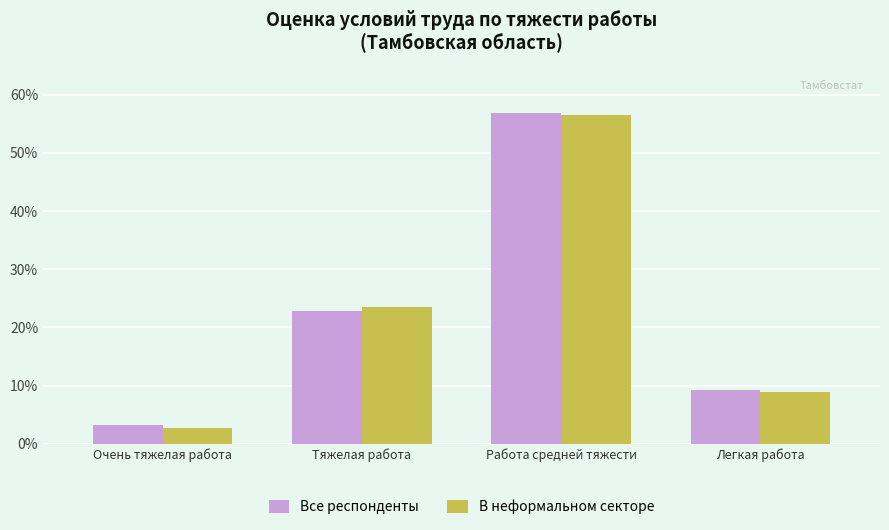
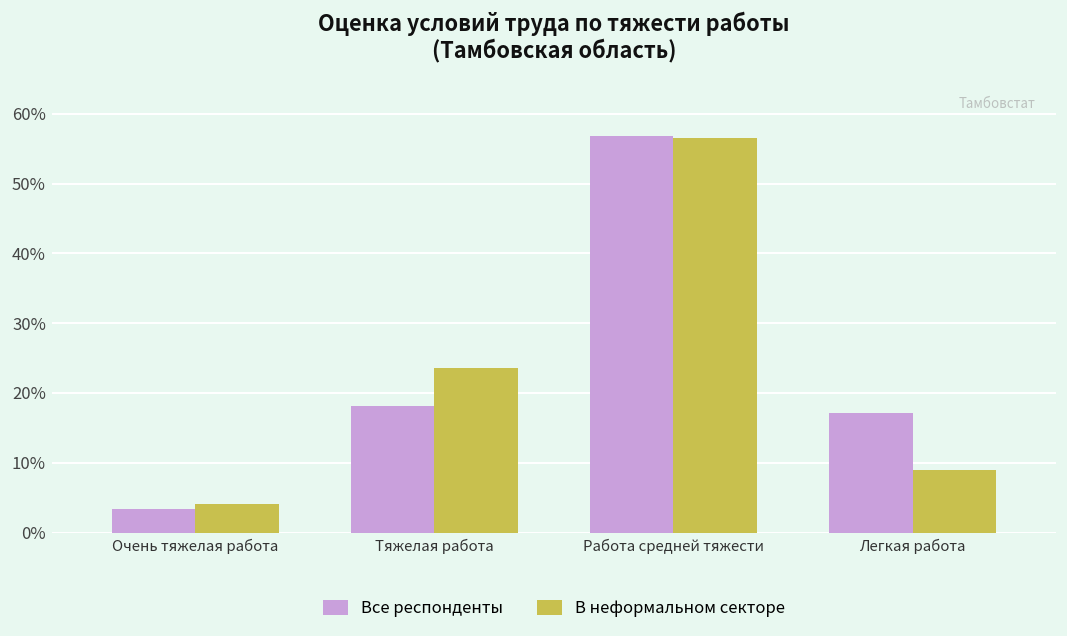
В неформальном секторе, Очень тяжелая работа: 3% -> 4%
Все респонденты, Тяжелая работа: 23% -> 18%
Все респонденты, Легкая работа: 9% -> 17%
